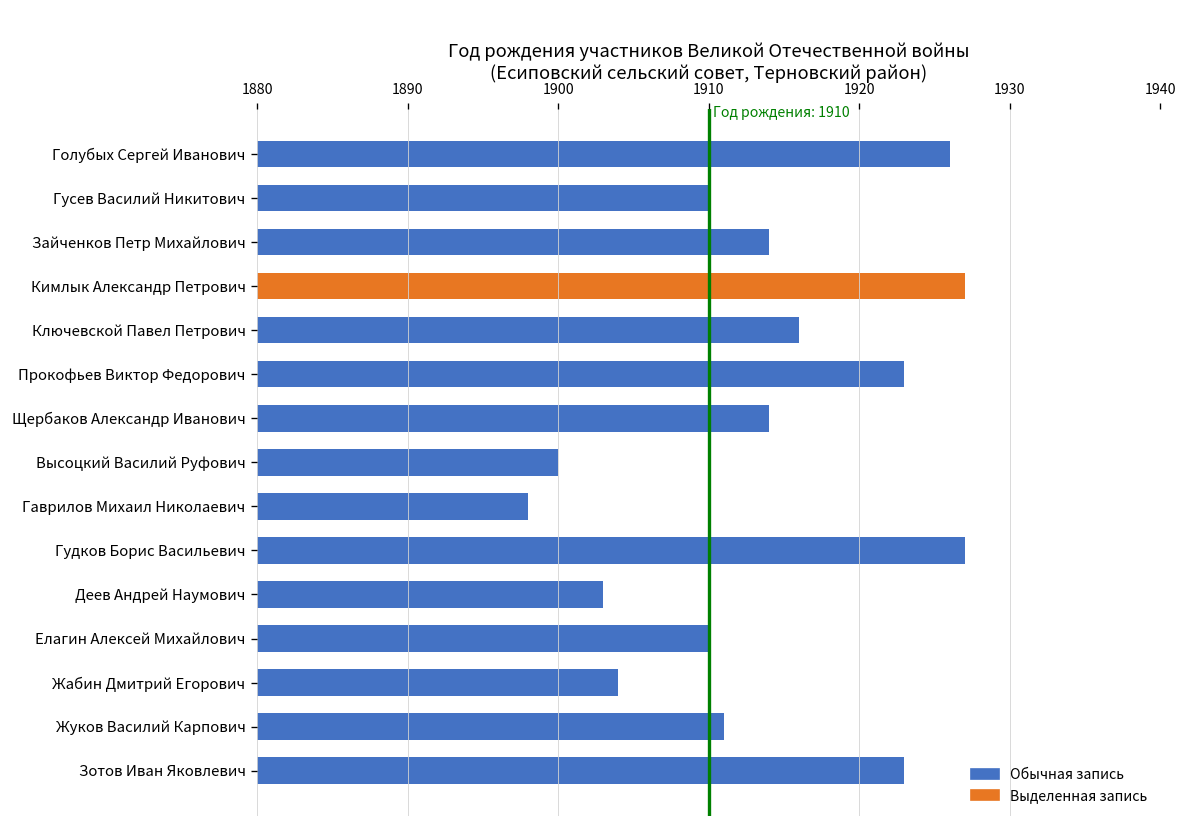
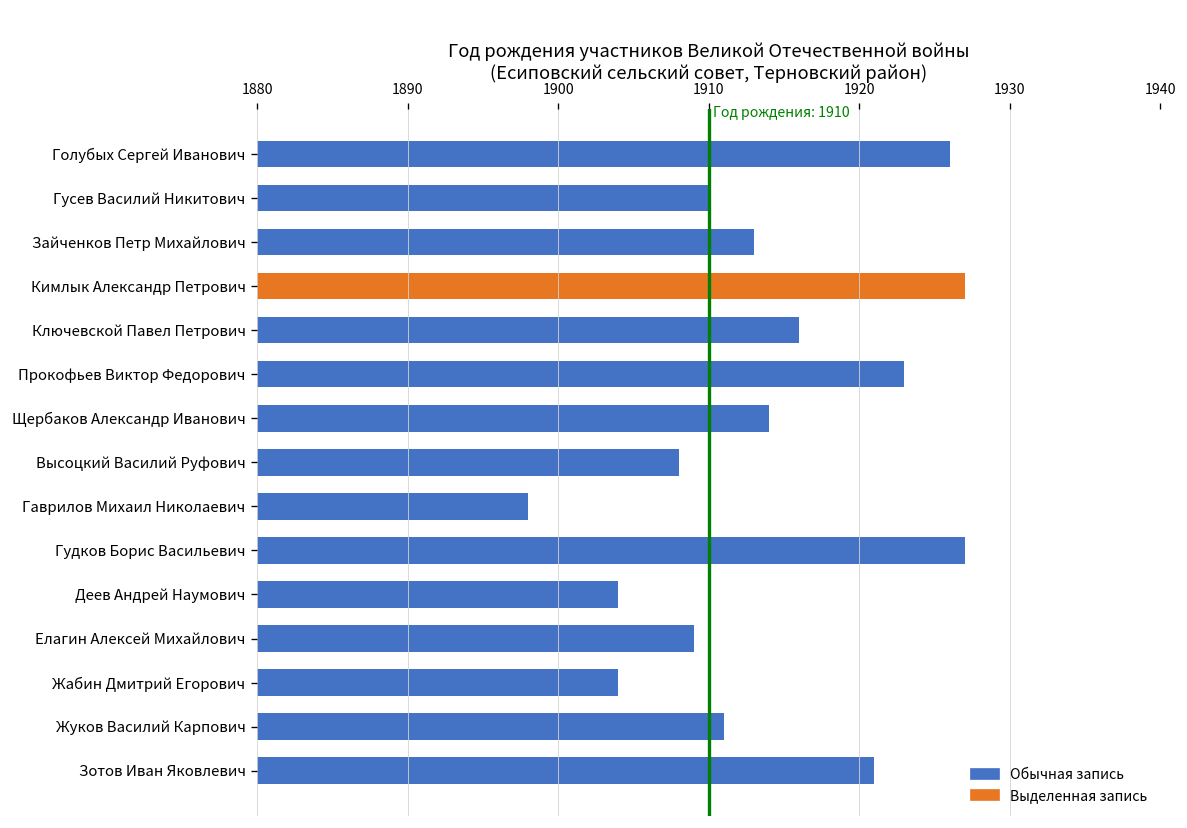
Зайченков Петр Михайлович: 1914 -> 1913
Высоцкий Василий Руфович: 1900 -> 1908
Деев Андрей Наумович: 1903 -> 1904
Елагин Алексей Михайлович: 1910 -> 1909
Зотов Иван Яковлевич: 1923 -> 1921
